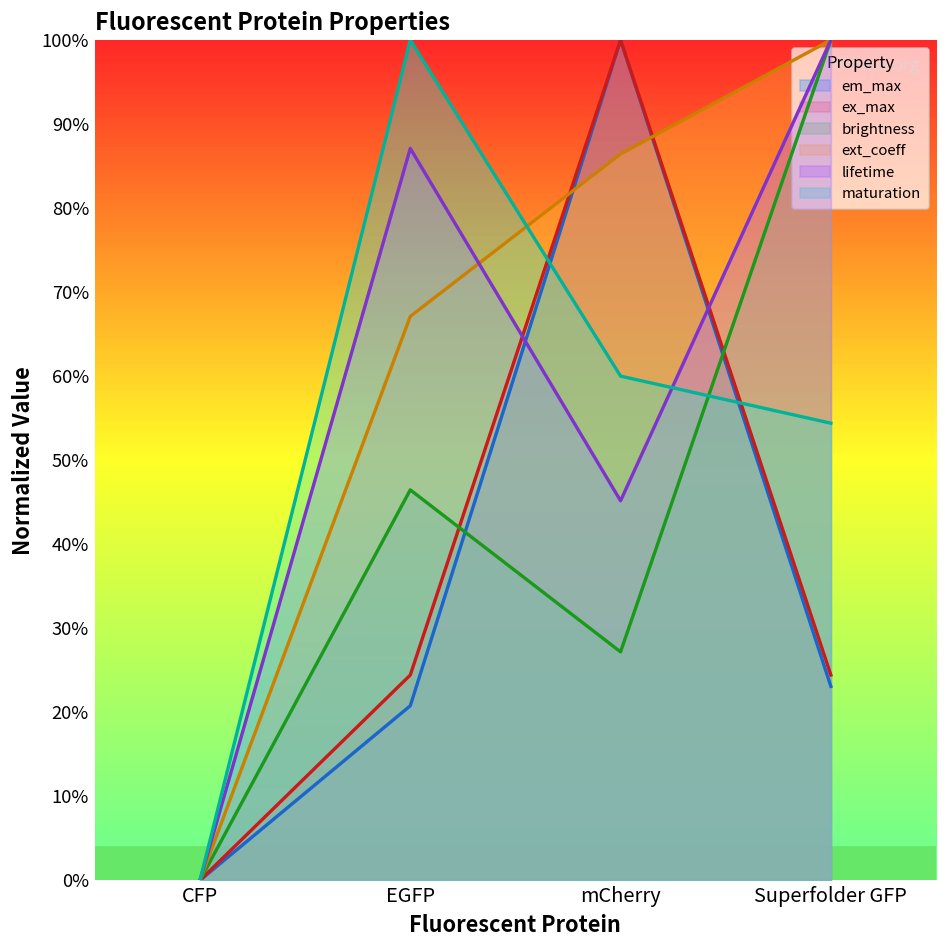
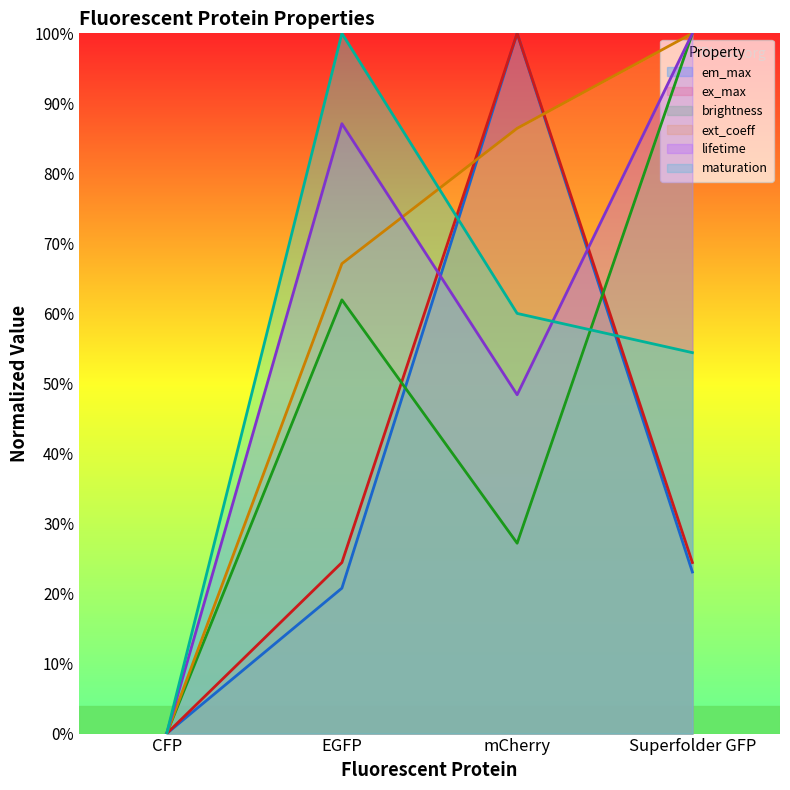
brightness, EGFP: 46% -> 62%
lifetime, mCherry: 45% -> 48%
